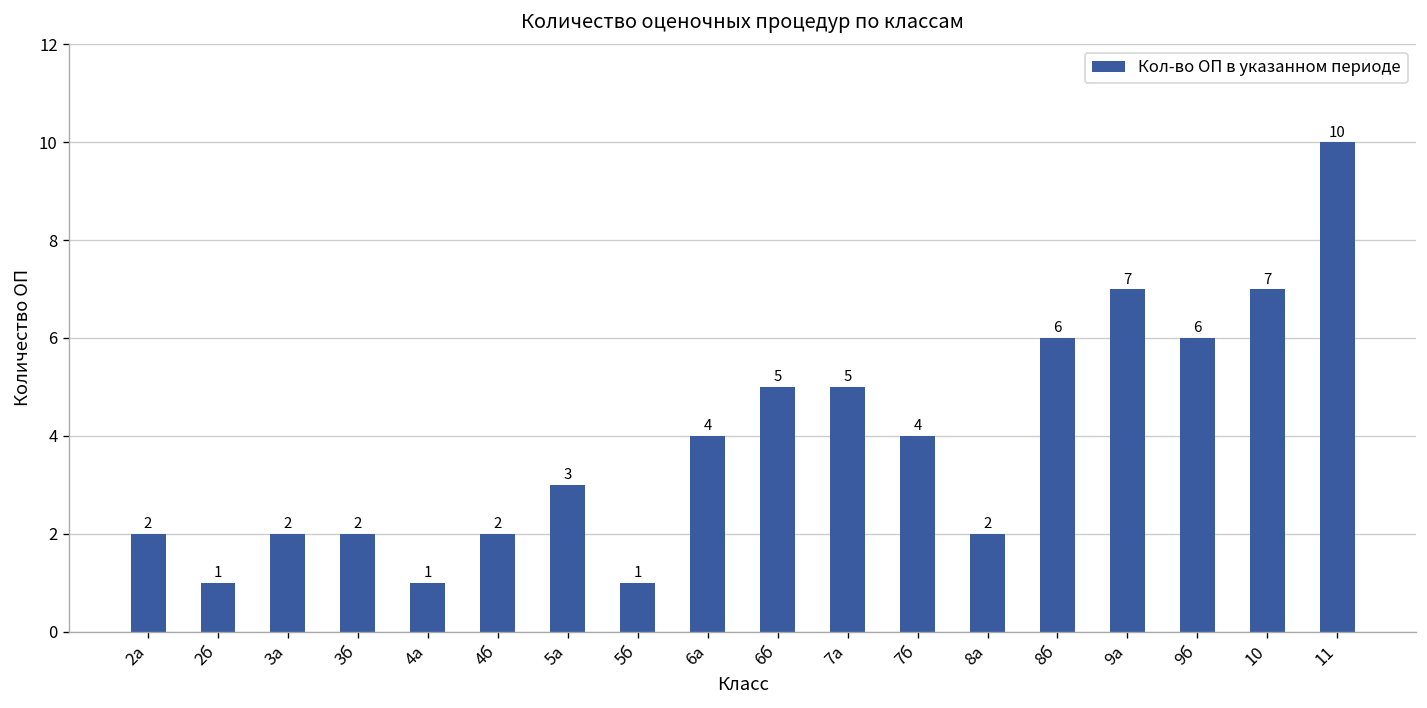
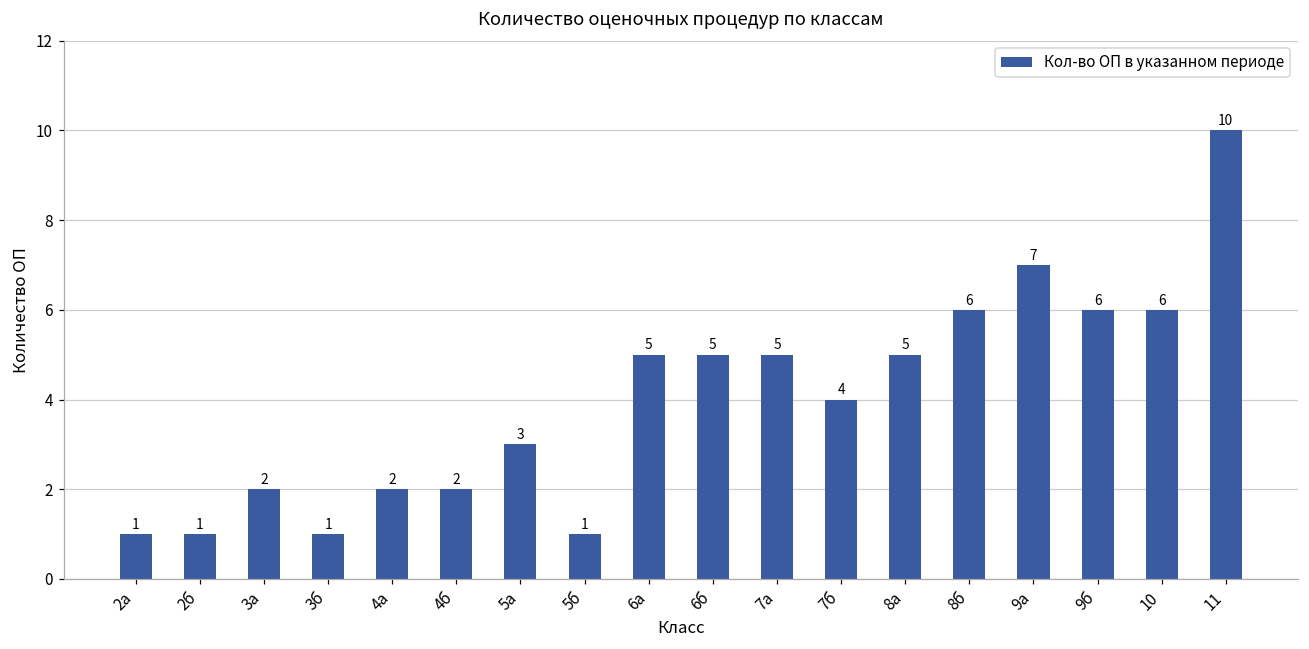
2а: 2 -> 1
3б: 2 -> 1
4а: 1 -> 2
6а: 4 -> 5
8а: 2 -> 5
10: 7 -> 6
